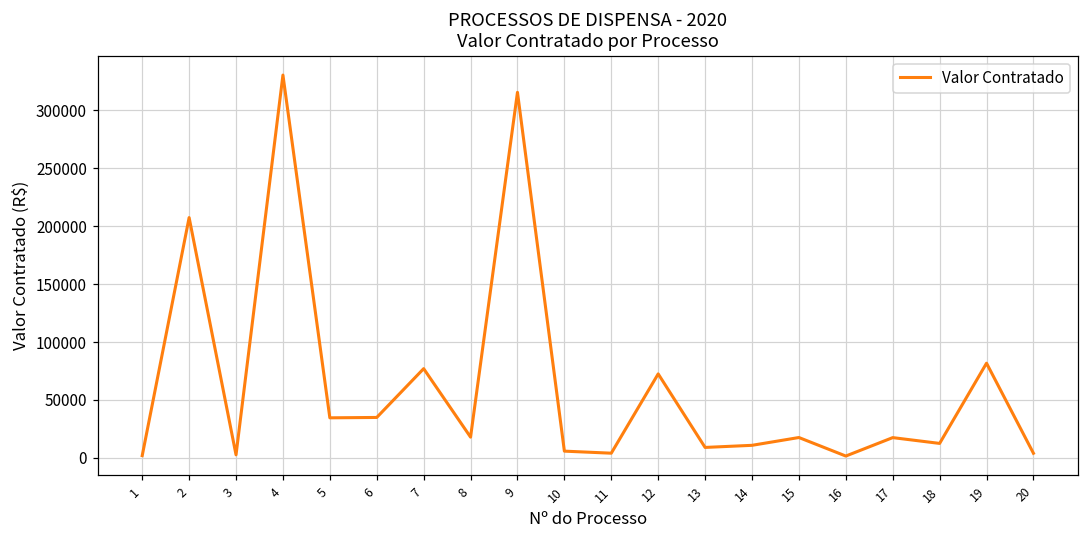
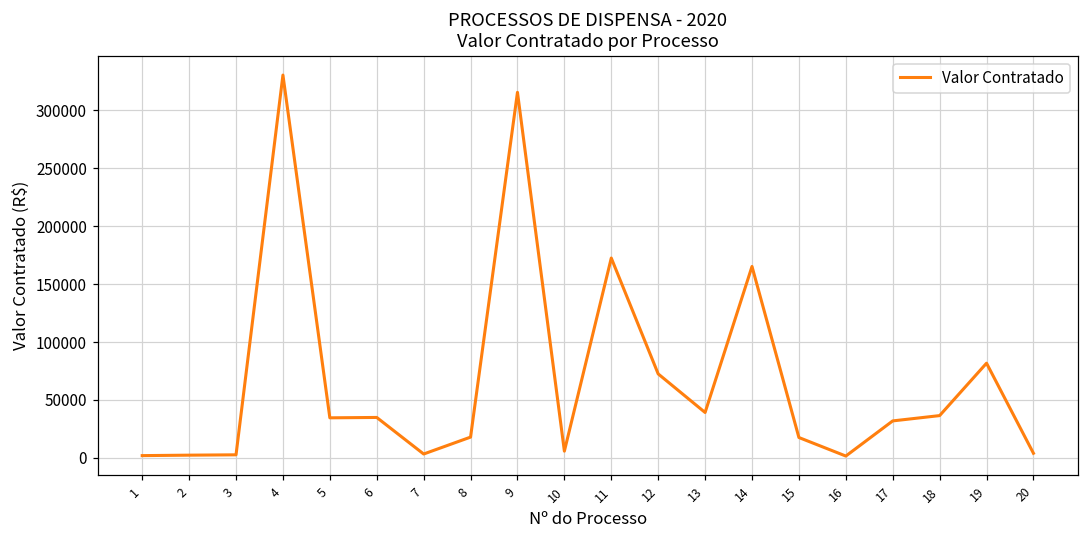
2: 207000 -> 2000
7: 77000 -> 3000
11: 4000 -> 172000
13: 9000 -> 39000
14: 11000 -> 165000
17: 18000 -> 32000
18: 13000 -> 37000
